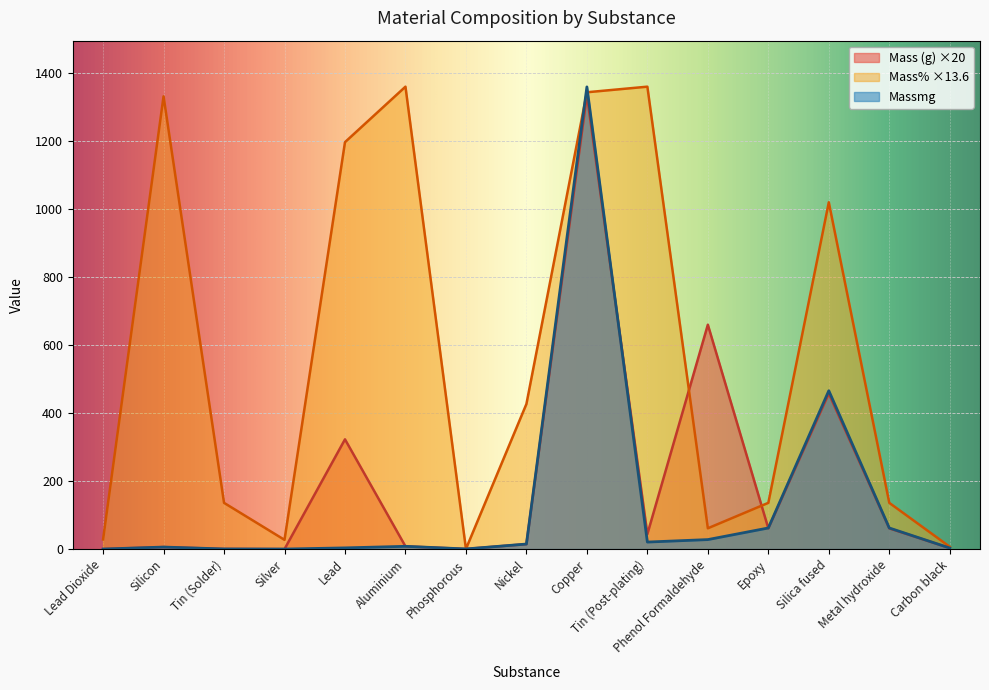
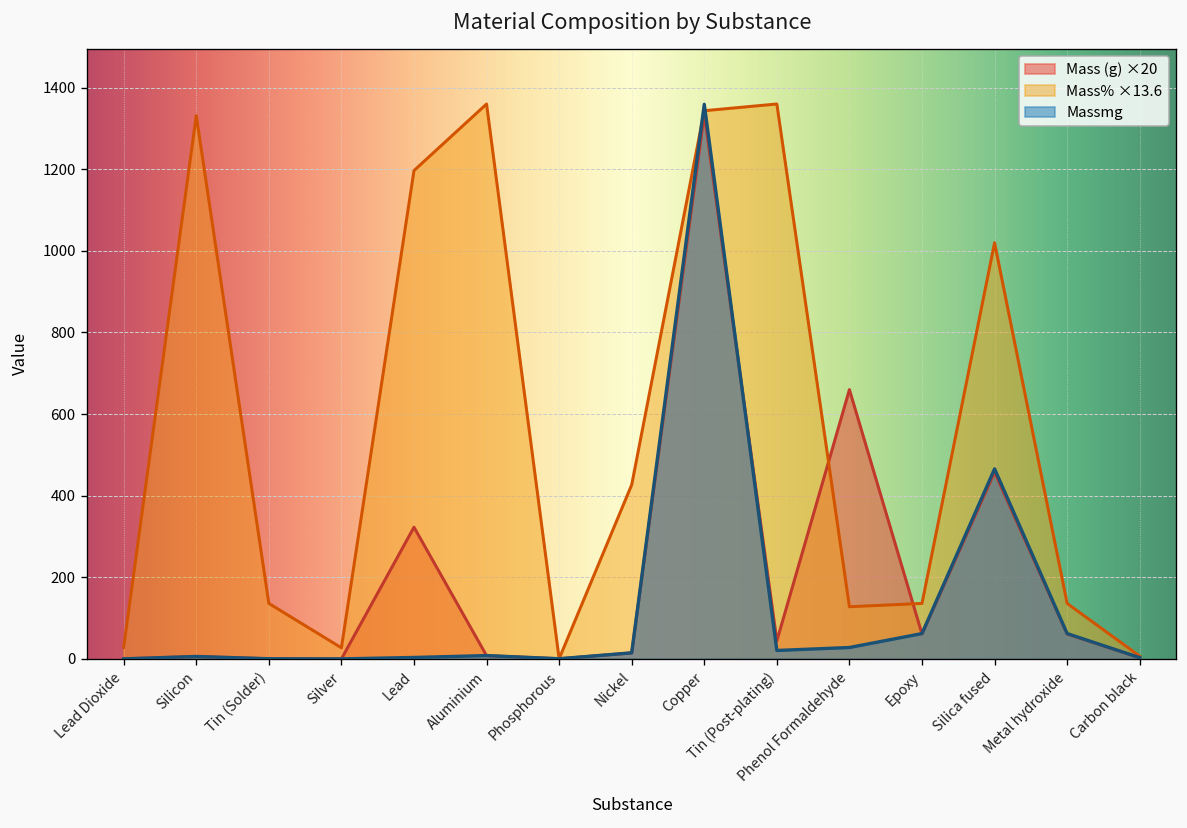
Mass% ×13.6, Phenol Formaldehyde: 60 -> 130
